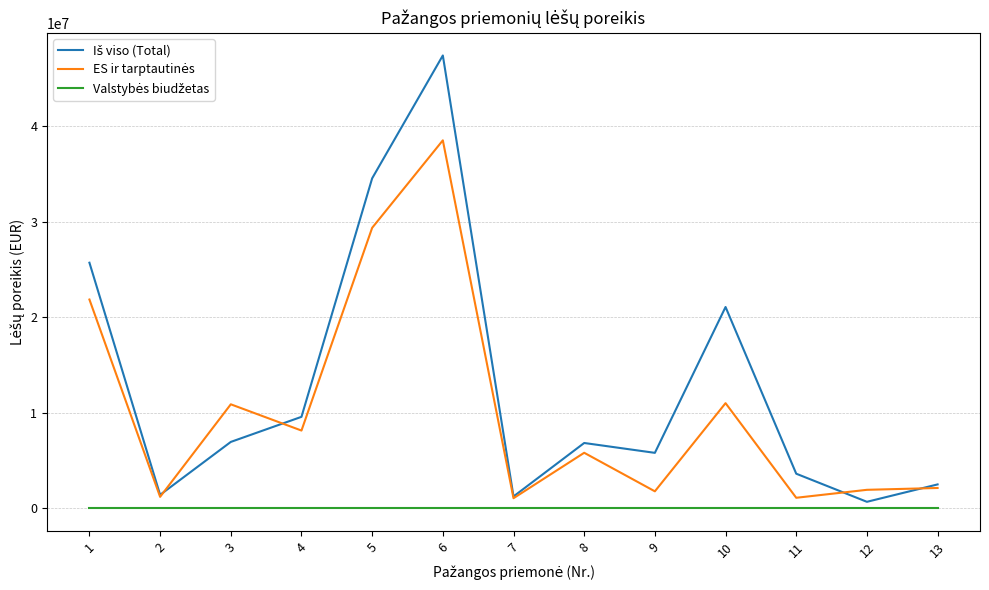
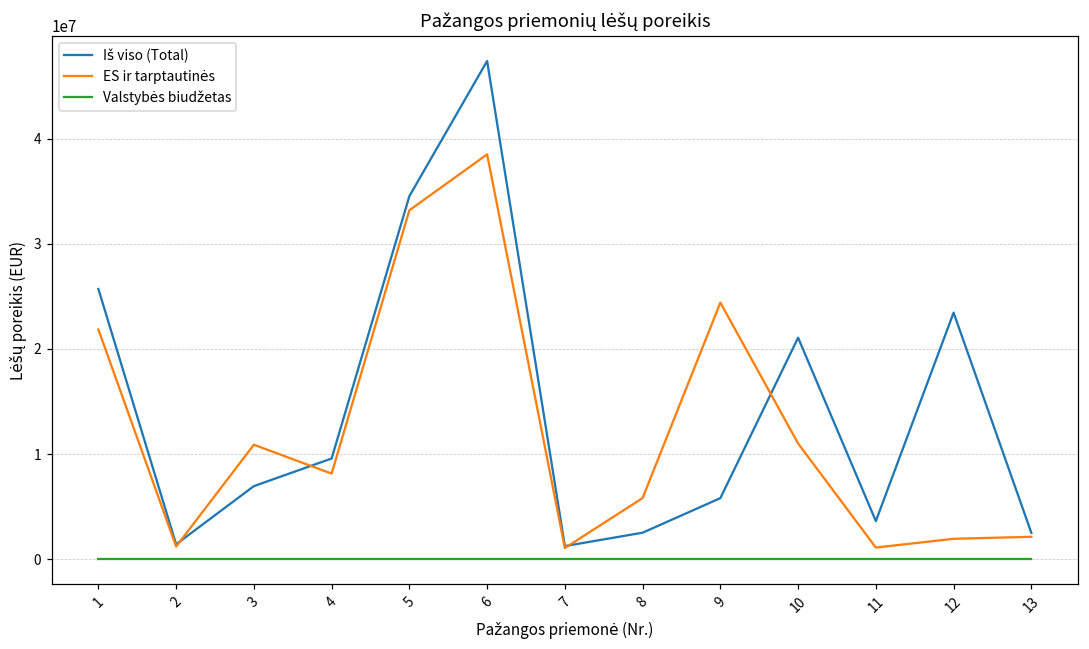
ES ir tarptautinės, 5: 29000000 -> 33000000
Iš viso (Total), 8: 7000000 -> 3000000
ES ir tarptautinės, 9: 2000000 -> 24000000
Iš viso (Total), 12: 1000000 -> 23000000
